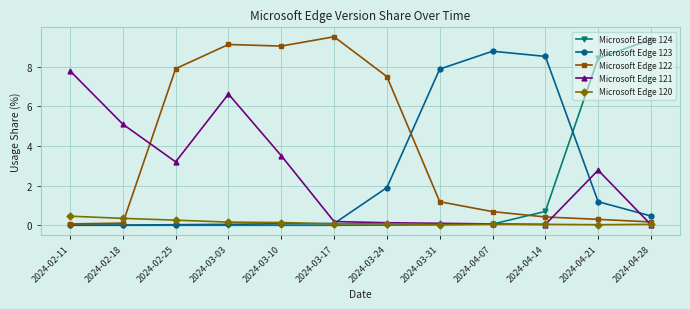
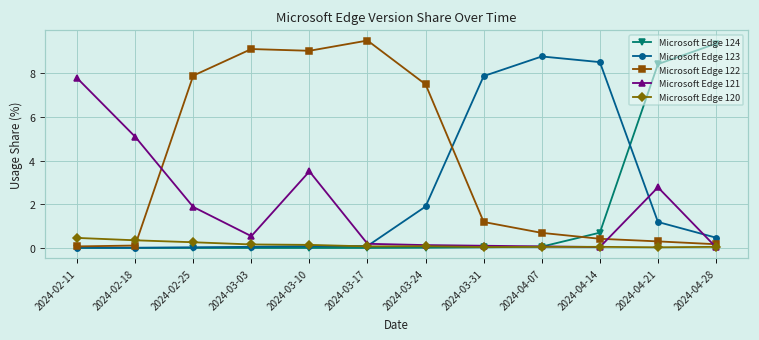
Microsoft Edge 121, 2024-02-25: 3.2 -> 1.9
Microsoft Edge 121, 2024-03-03: 6.6 -> 0.5
